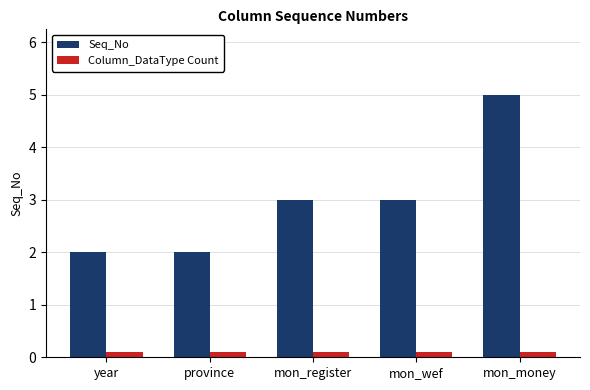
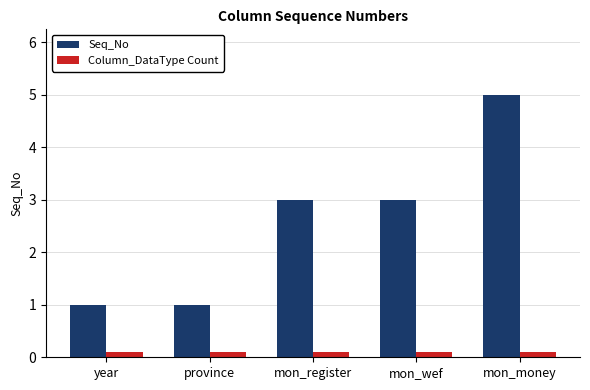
Seq_No, year: 2 -> 1
Seq_No, province: 2 -> 1
